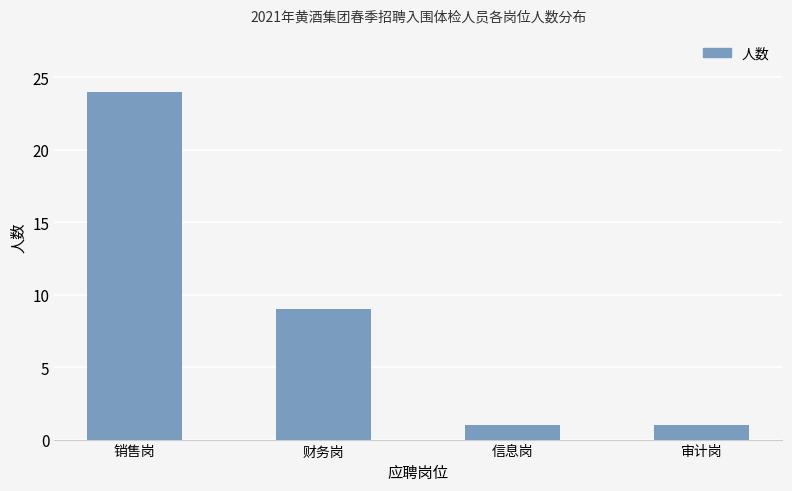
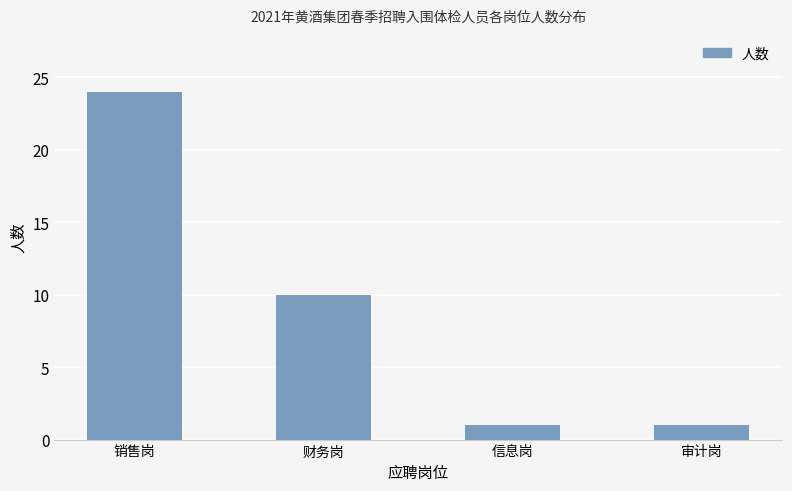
财务岗: 9 -> 10
